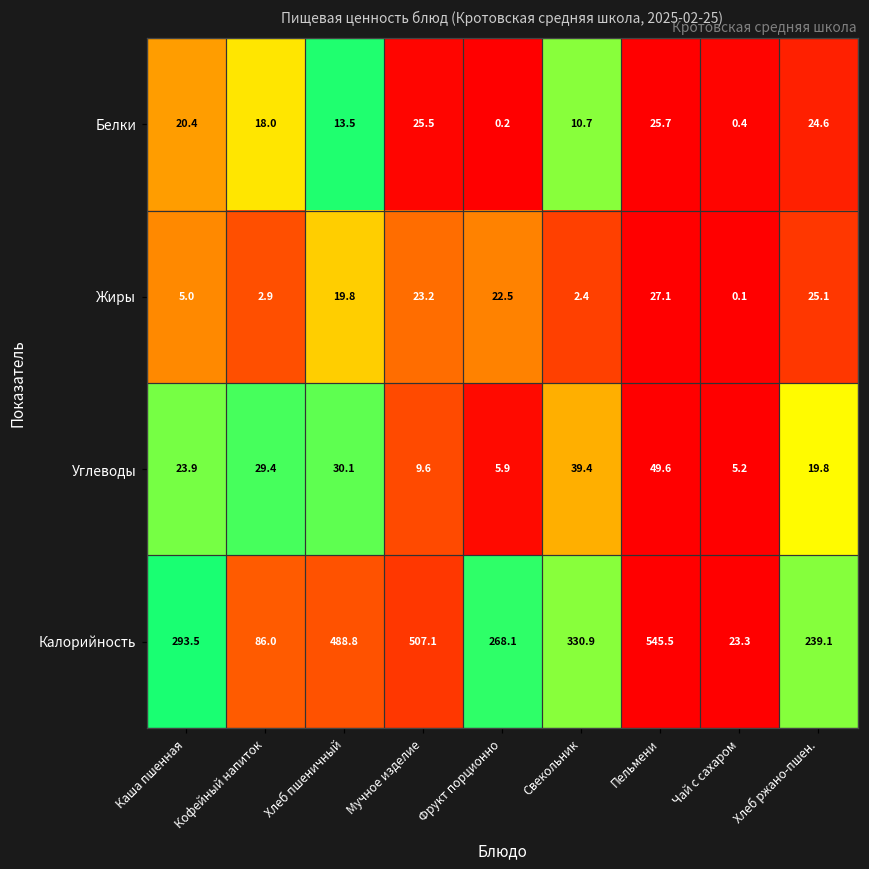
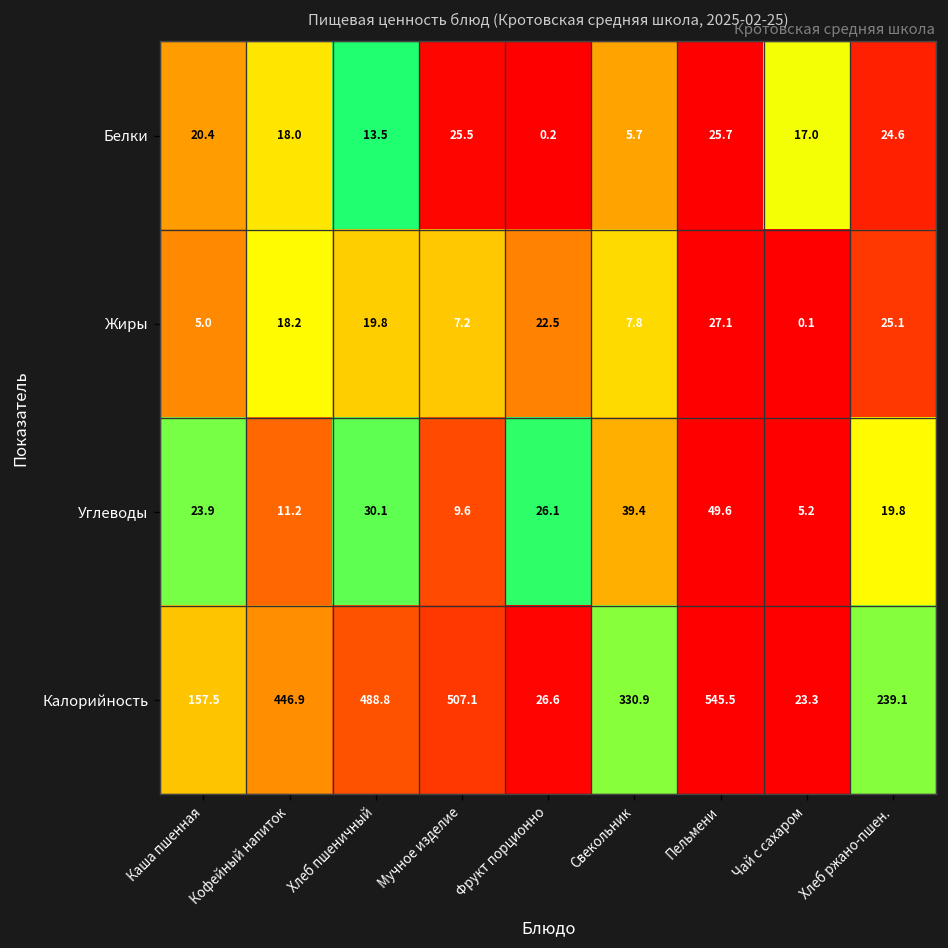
Белки, Свекольник: 10.7 -> 5.7
Белки, Чай с сахаром: 0.4 -> 17.0
Жиры, Кофейный напиток: 2.9 -> 18.2
Жиры, Мучное изделие: 23.2 -> 7.2
Жиры, Свекольник: 2.4 -> 7.8
Углеводы, Кофейный напиток: 29.4 -> 11.2
Углеводы, Фрукт порционно: 5.9 -> 26.1
Калорийность, Каша пшенная: 293.5 -> 157.5
Калорийность, Кофейный напиток: 86.0 -> 446.9
Калорийность, Фрукт порционно: 268.1 -> 26.6
